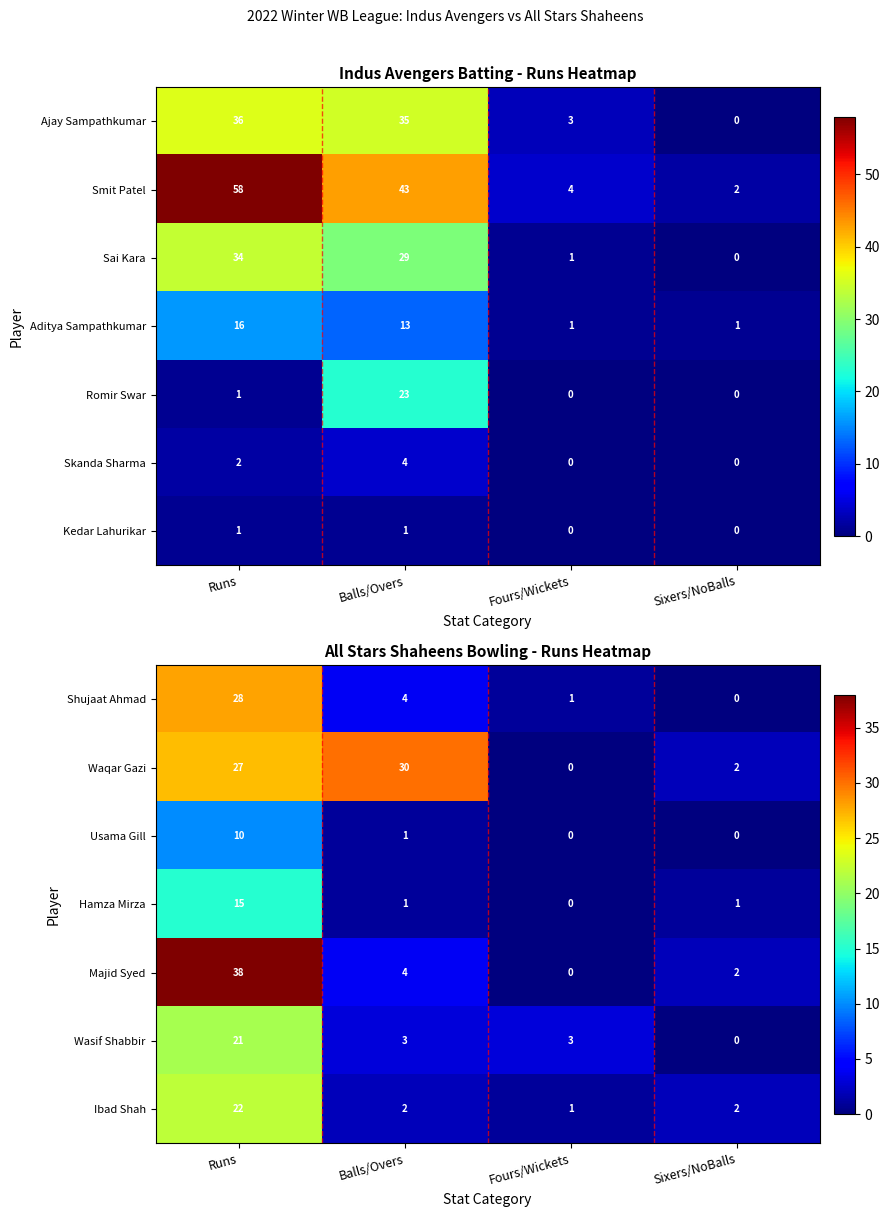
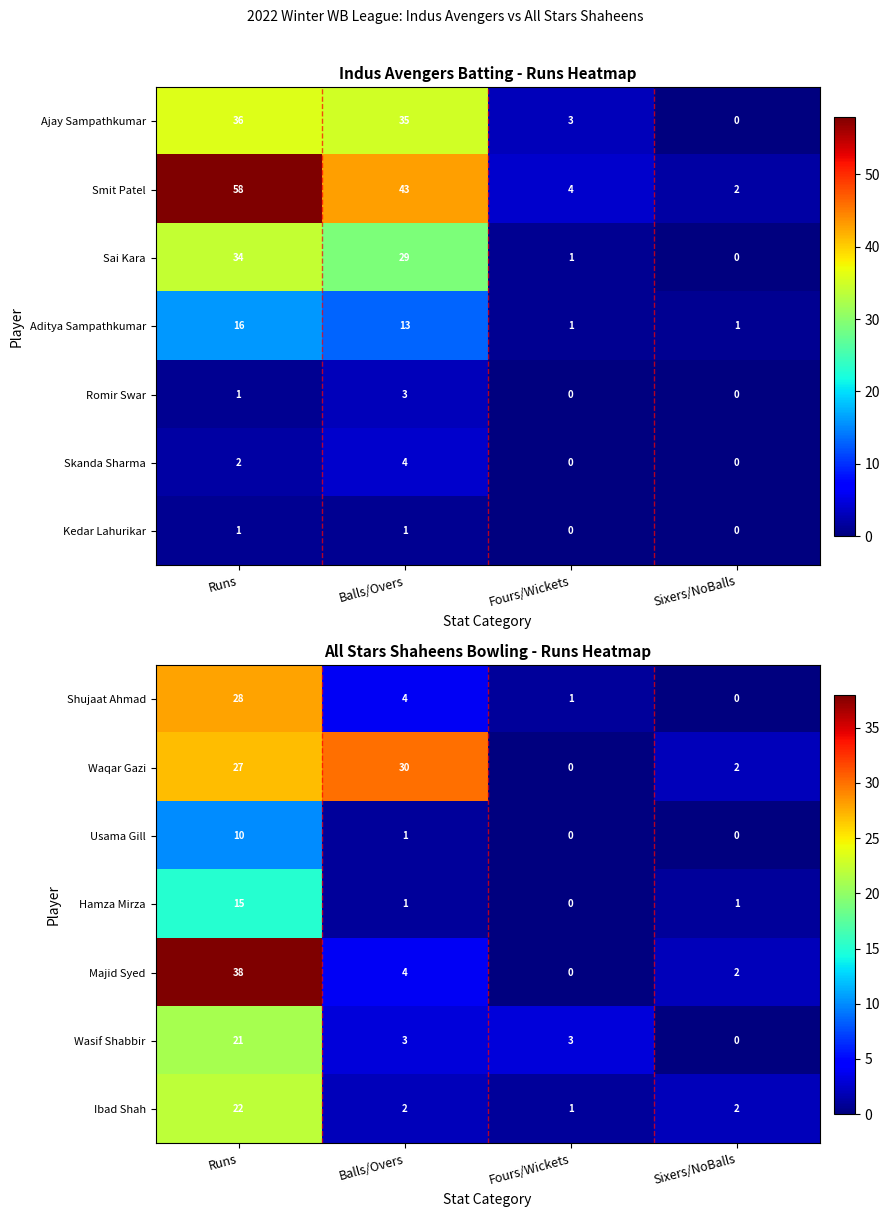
Indus Avengers Batting - Runs Heatmap, Romir Swar, Balls/Overs: 23 -> 3
